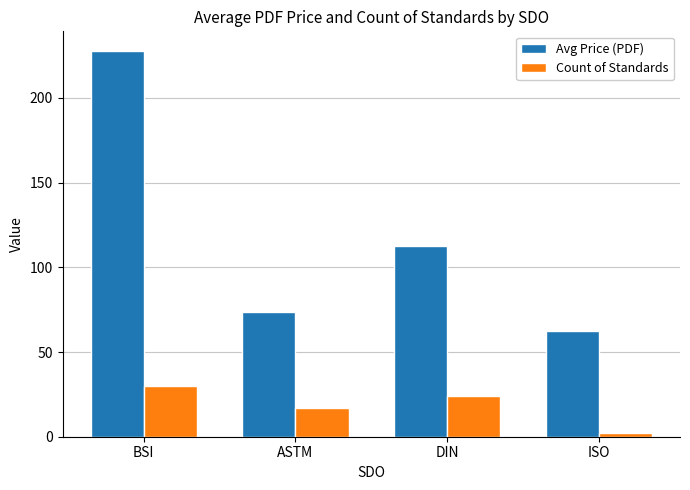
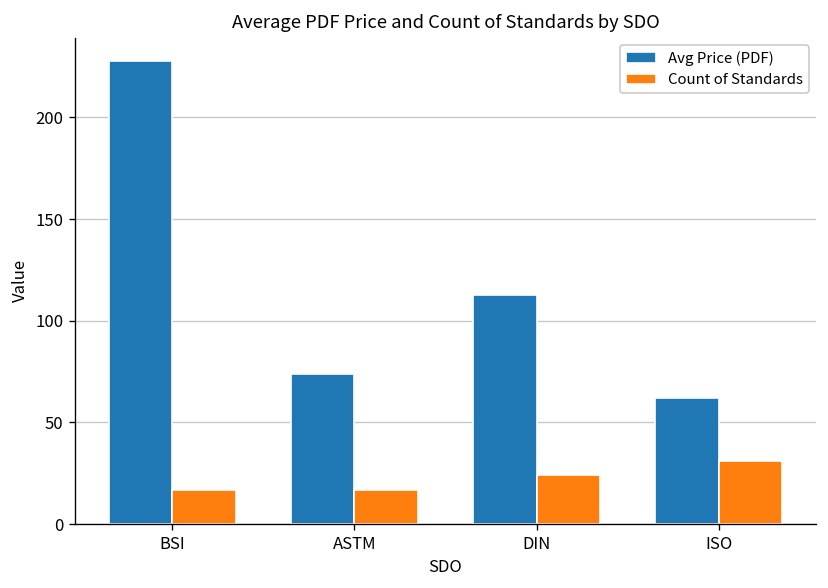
Count of Standards, BSI: 30 -> 17
Count of Standards, ISO: 2 -> 31
